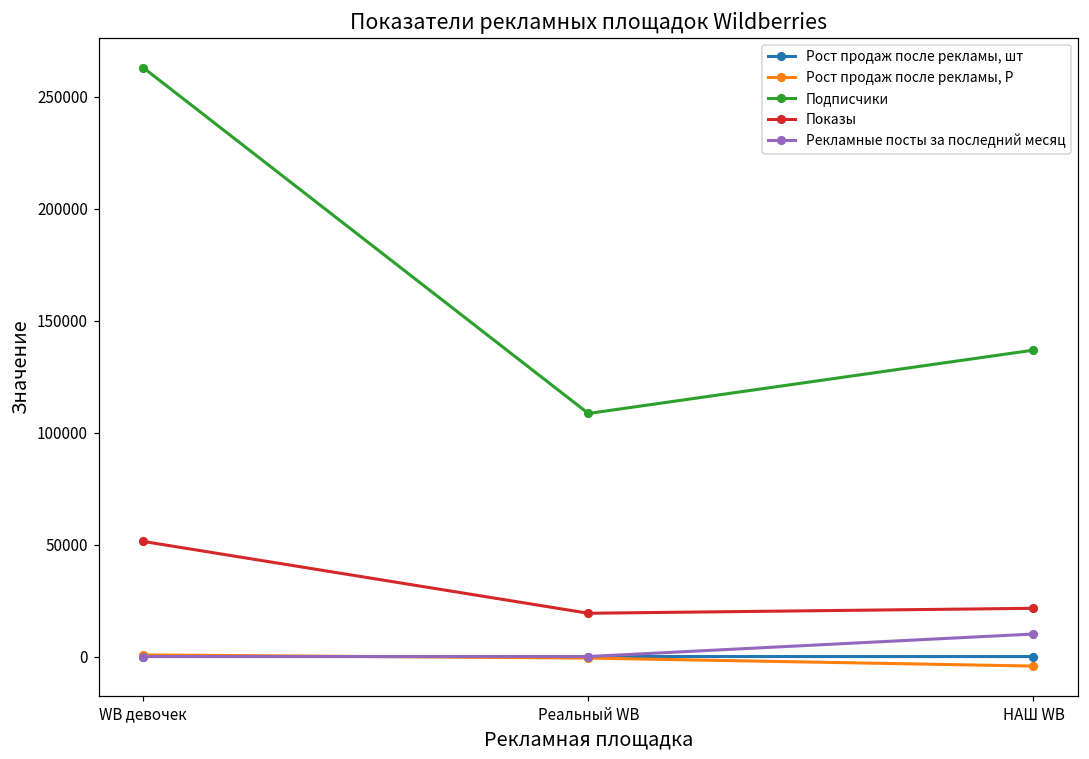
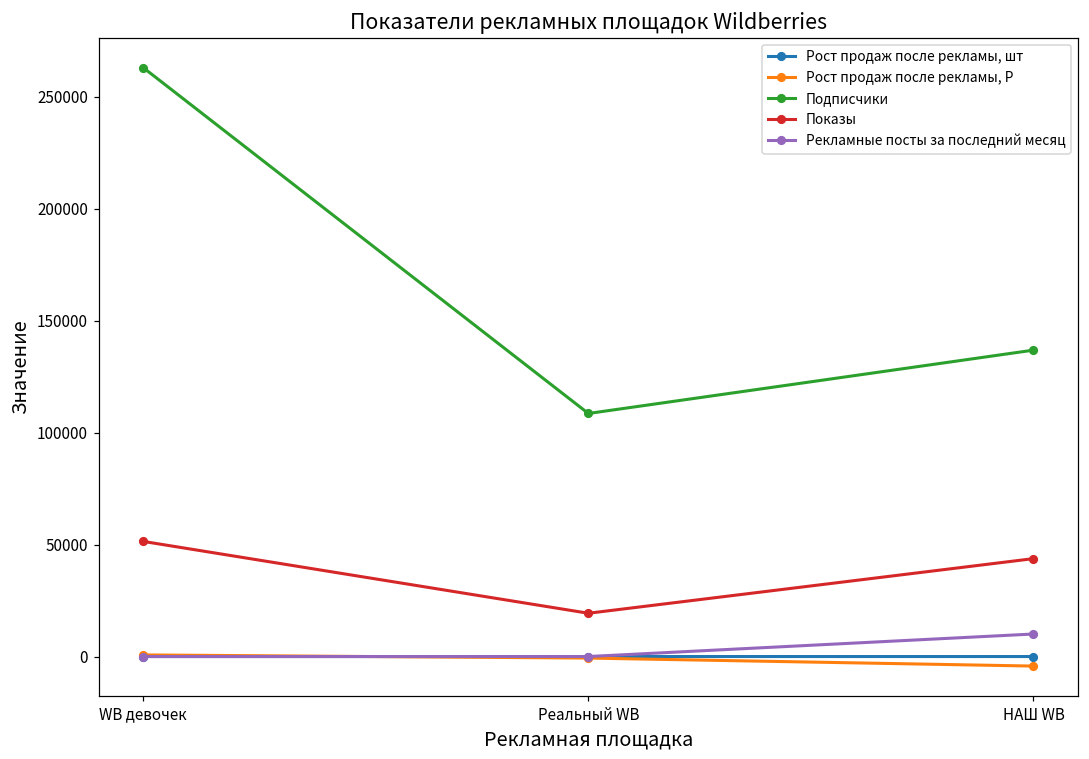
Показы, НАШ WB: 22000 -> 44000
